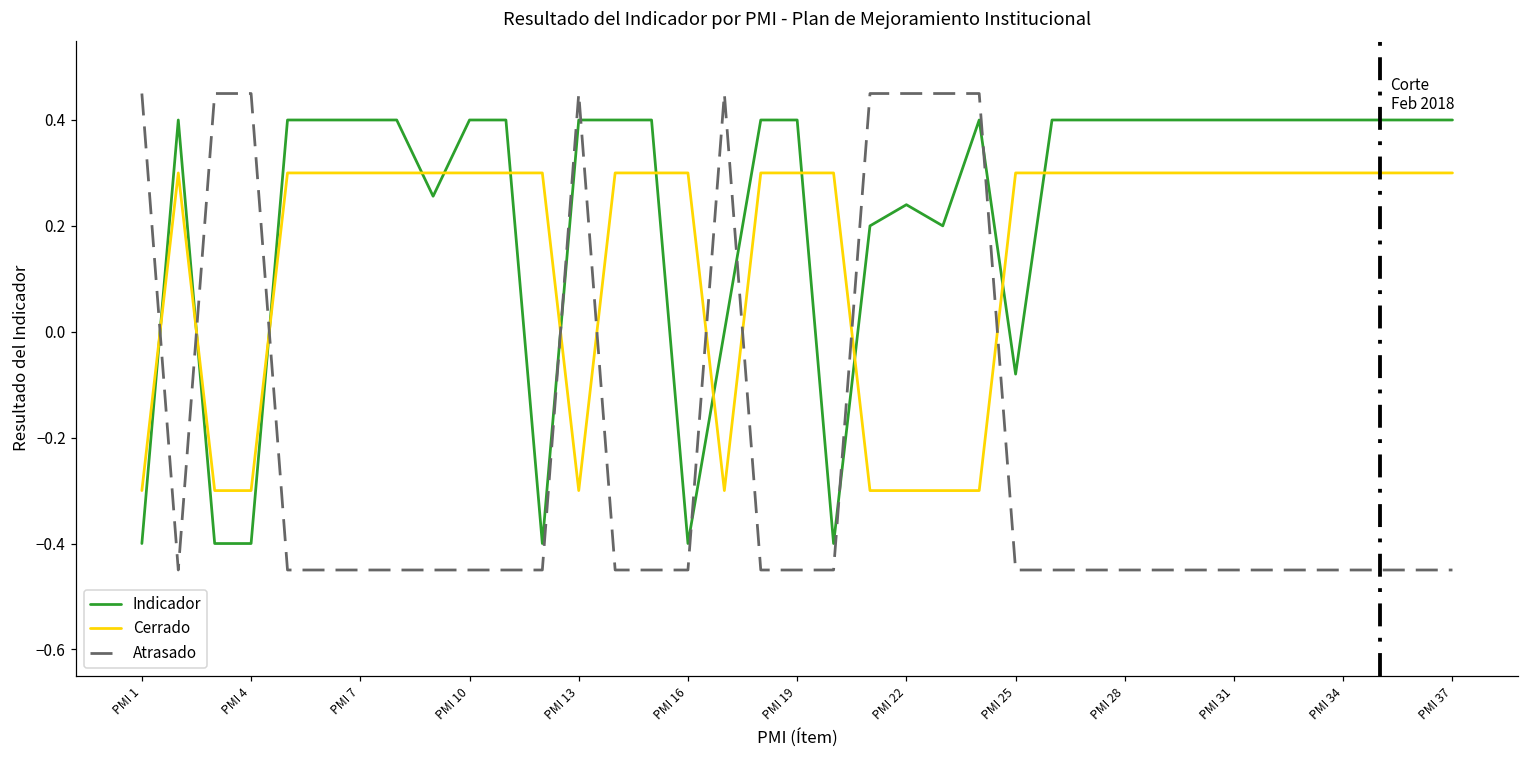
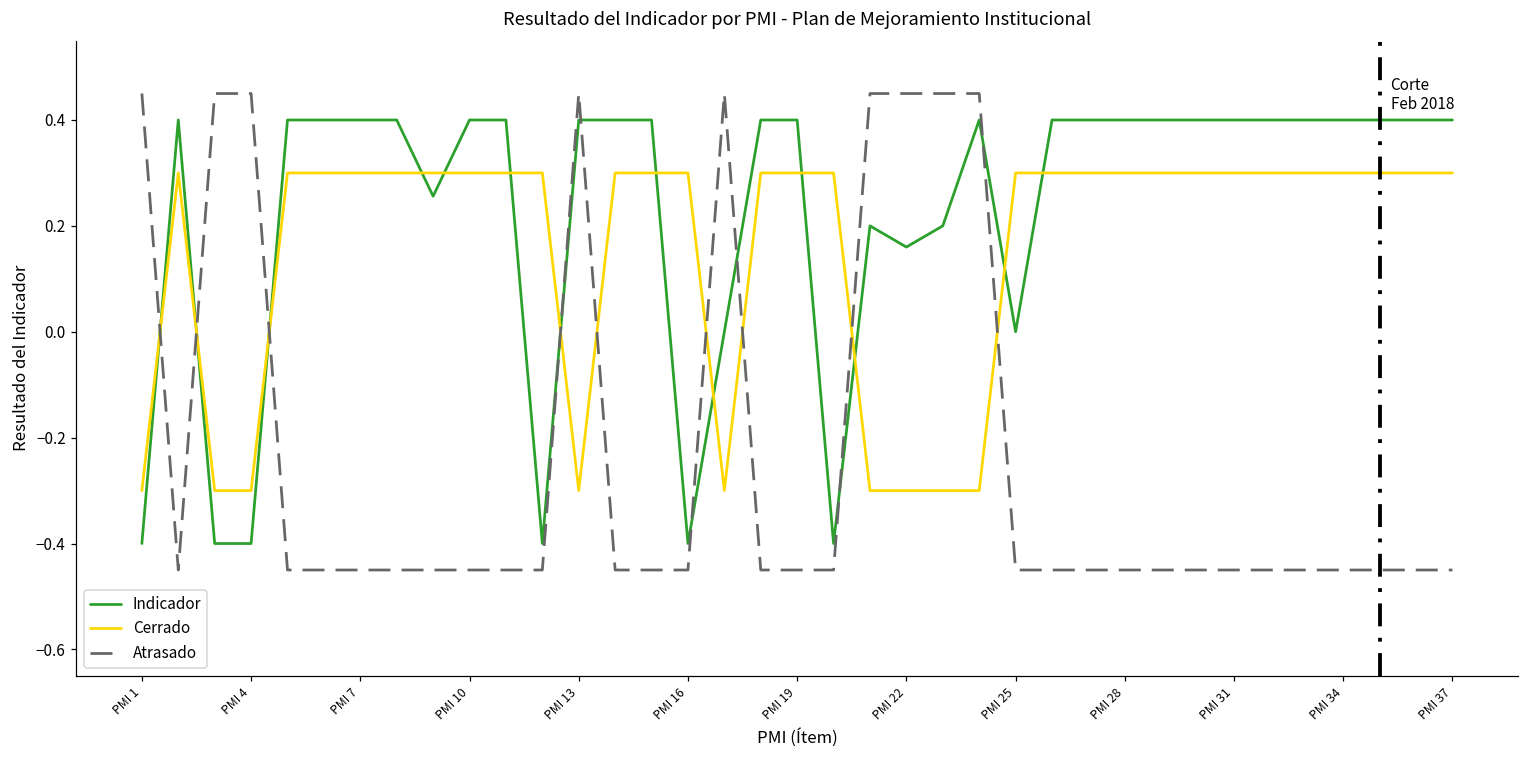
Indicador, PMI 22: 0.24 -> 0.16
Indicador, PMI 25: -0.08 -> 0.00
